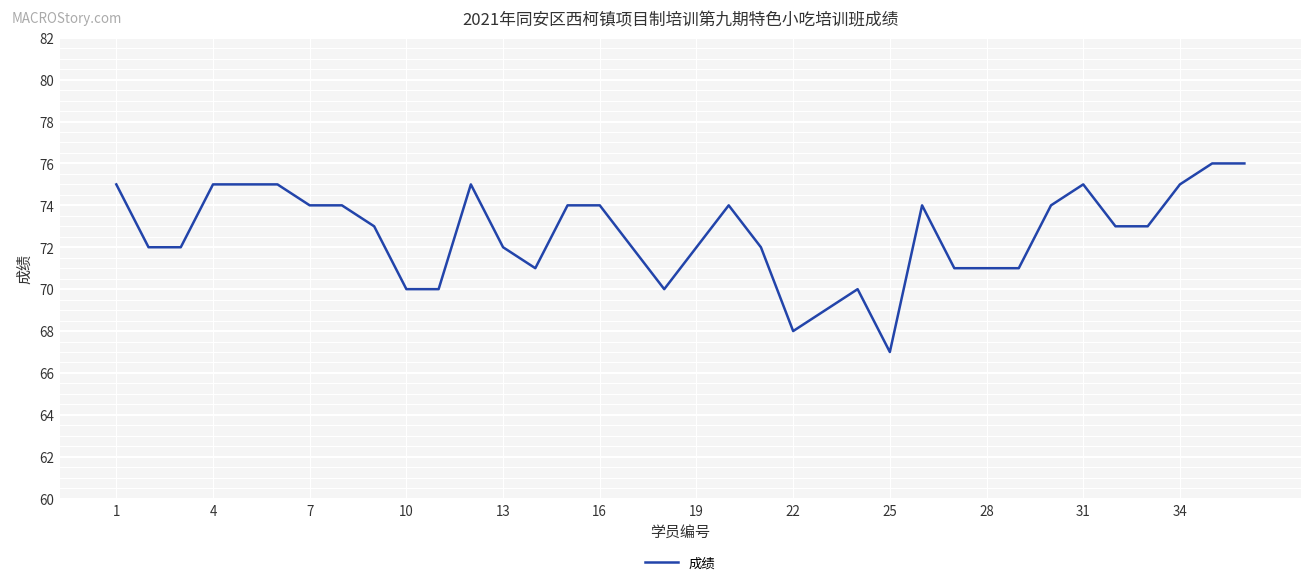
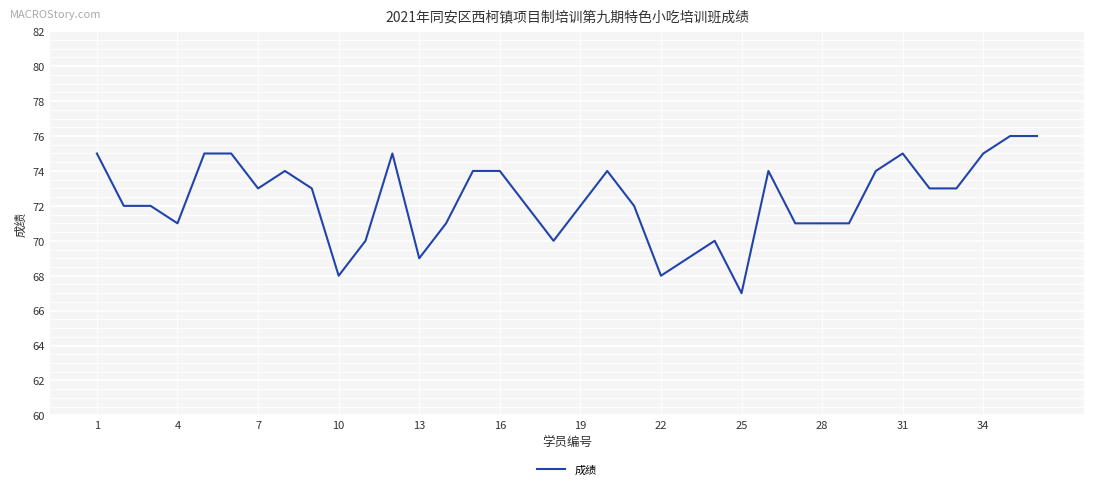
4: 75 -> 71
7: 74 -> 73
10: 70 -> 68
13: 72 -> 69
